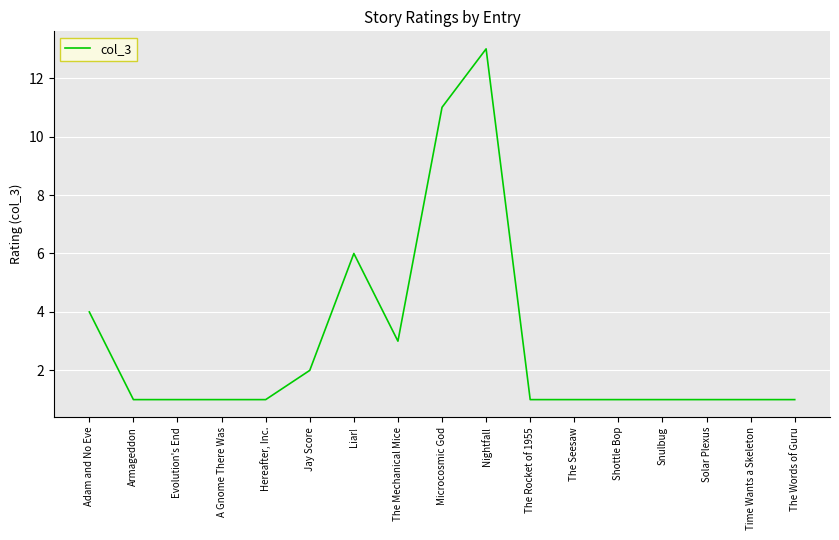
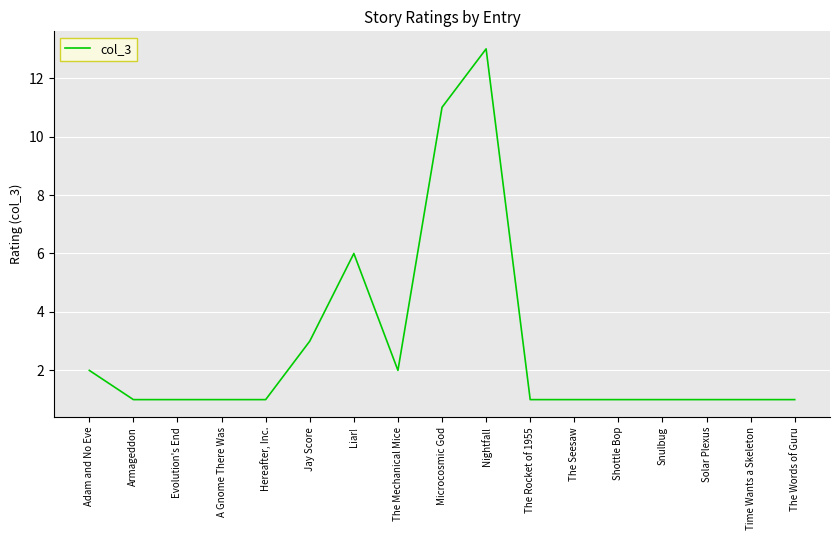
Adam and No Eve: 4 -> 2
Jay Score: 2 -> 3
The Mechanical Mice: 3 -> 2
